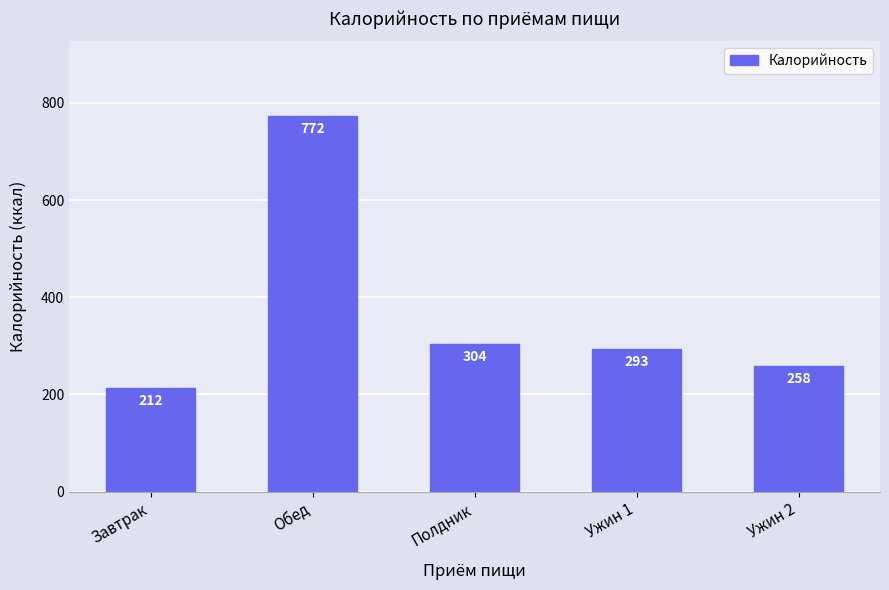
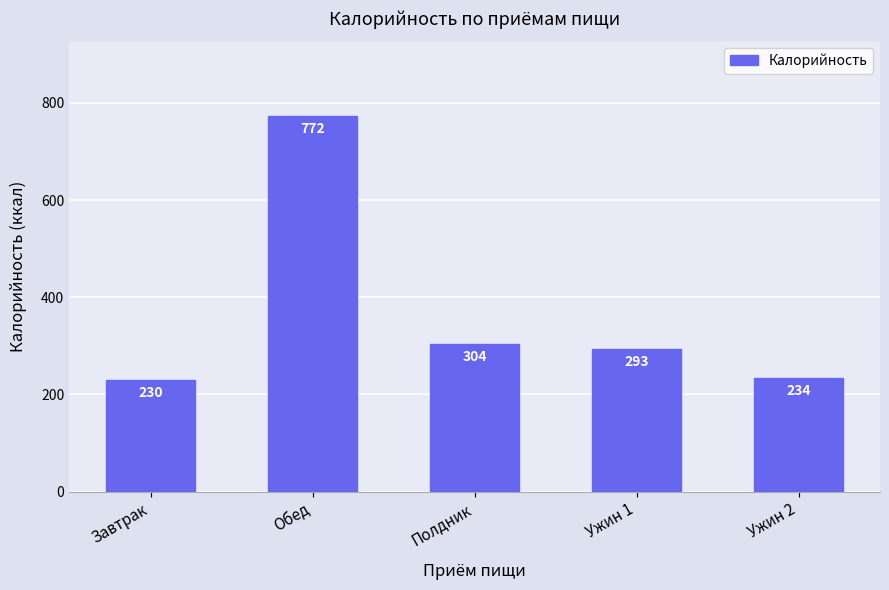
Завтрак: 212 -> 230
Ужин 2: 258 -> 234
